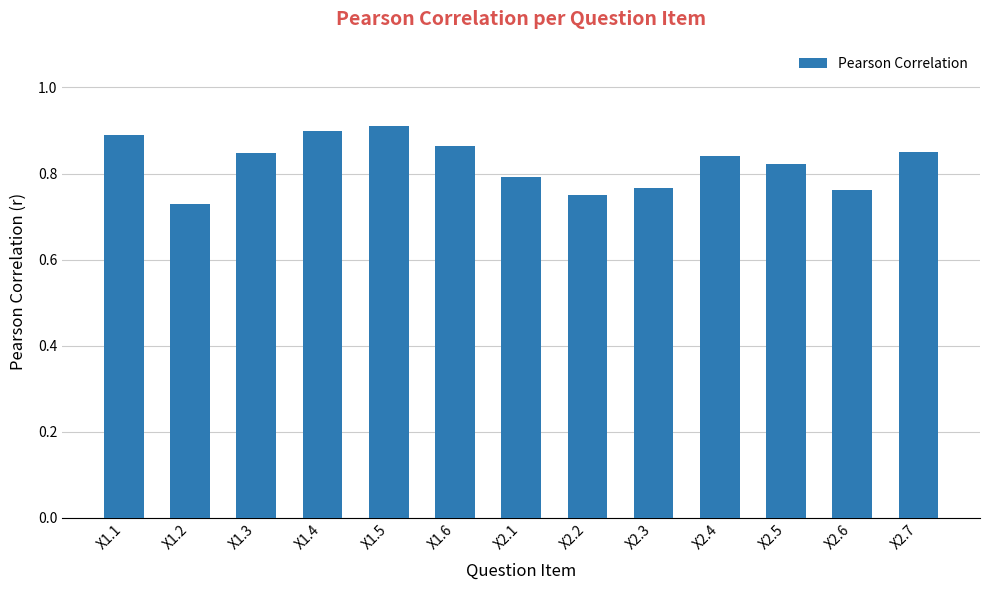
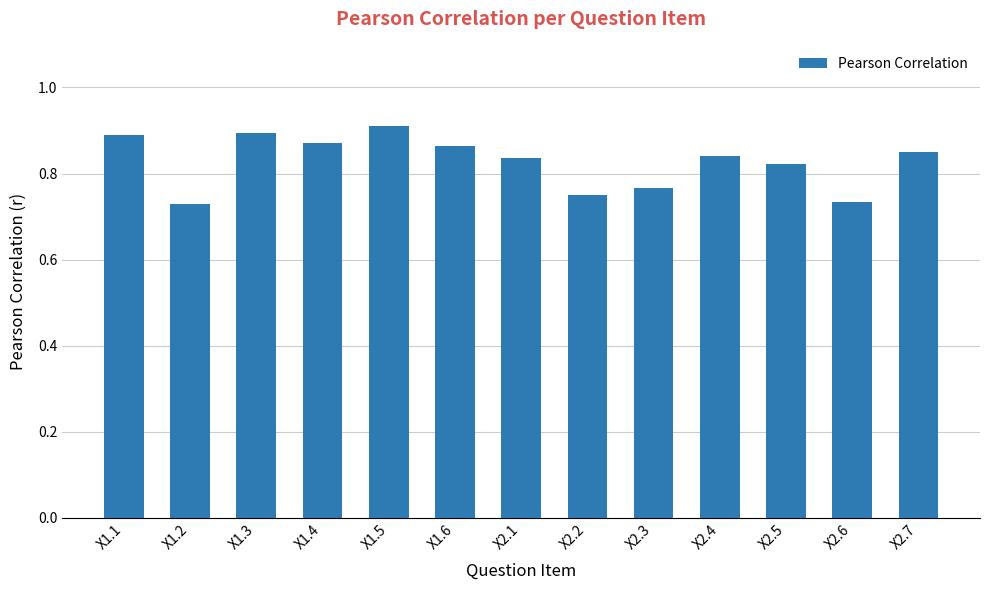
X1.3: 0.85 -> 0.90
X1.4: 0.90 -> 0.87
X2.1: 0.79 -> 0.84
X2.6: 0.76 -> 0.73
